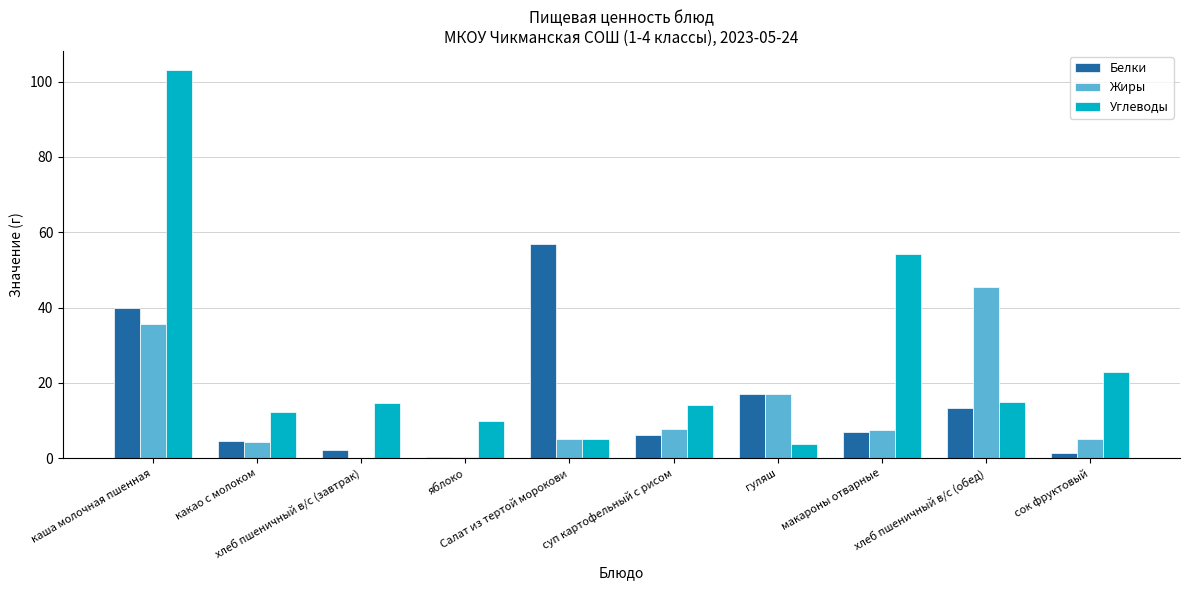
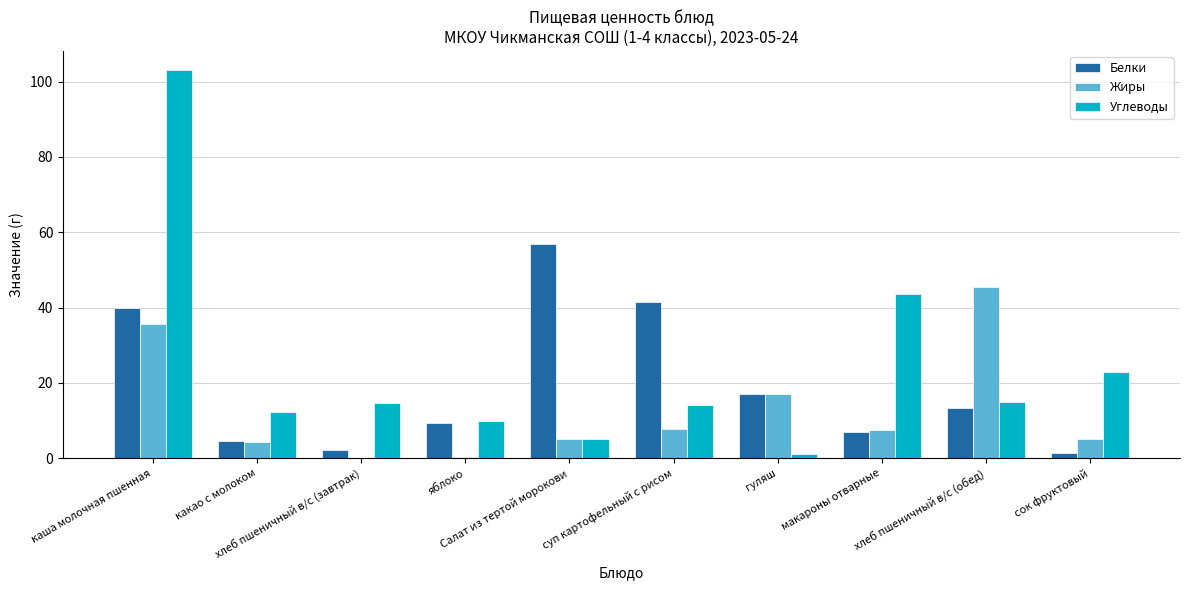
Белки, яблоко: 0 -> 9
Белки, суп картофельный с рисом: 6 -> 42
Углеводы, гуляш: 4 -> 1
Углеводы, макароны отварные: 54 -> 44
